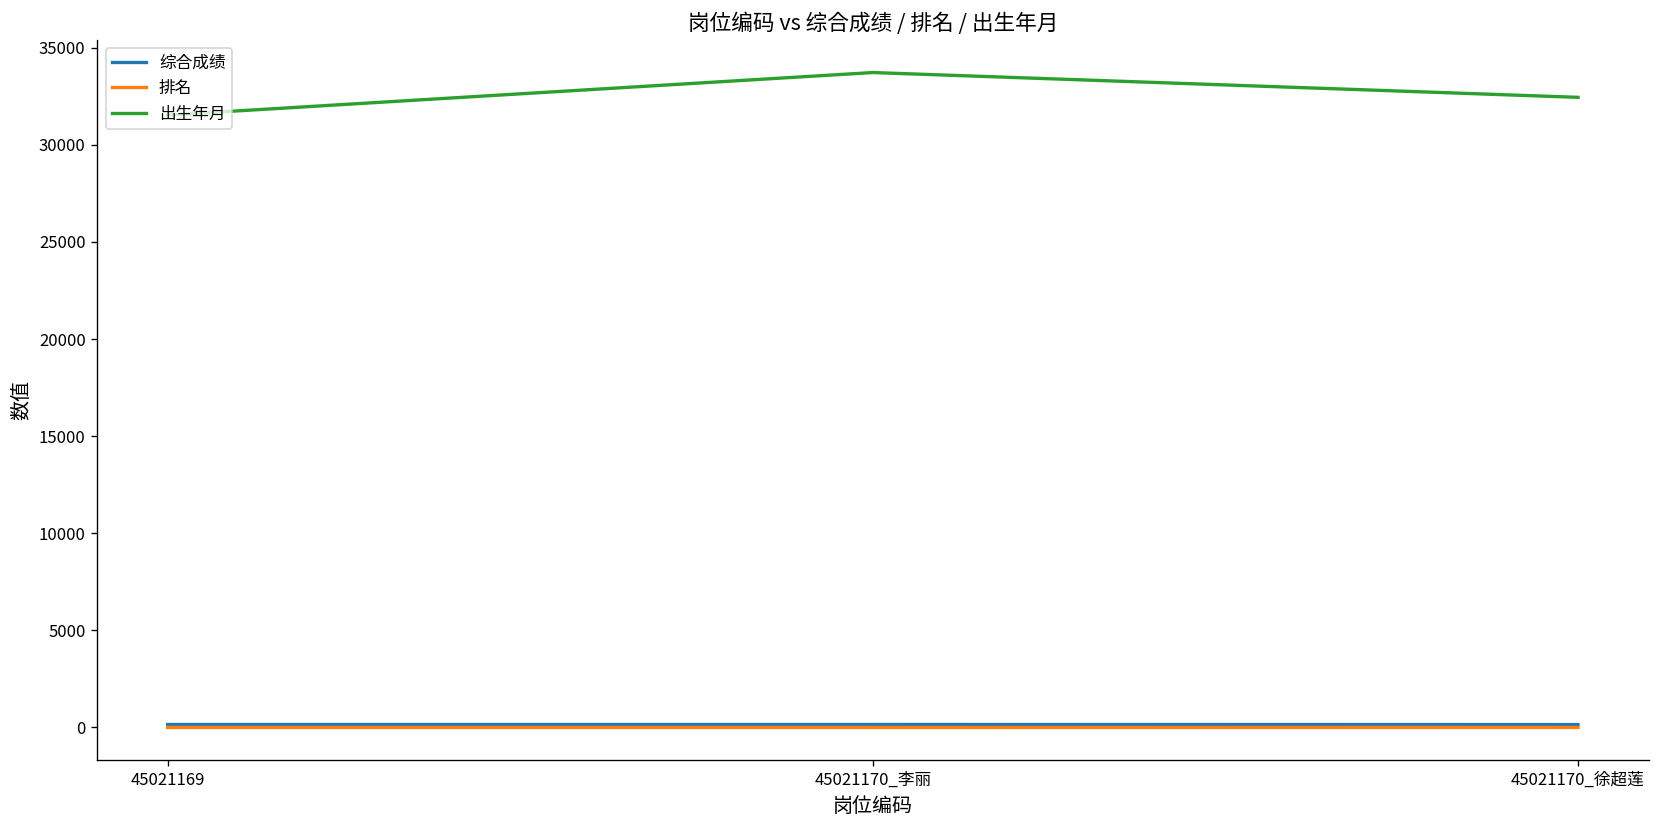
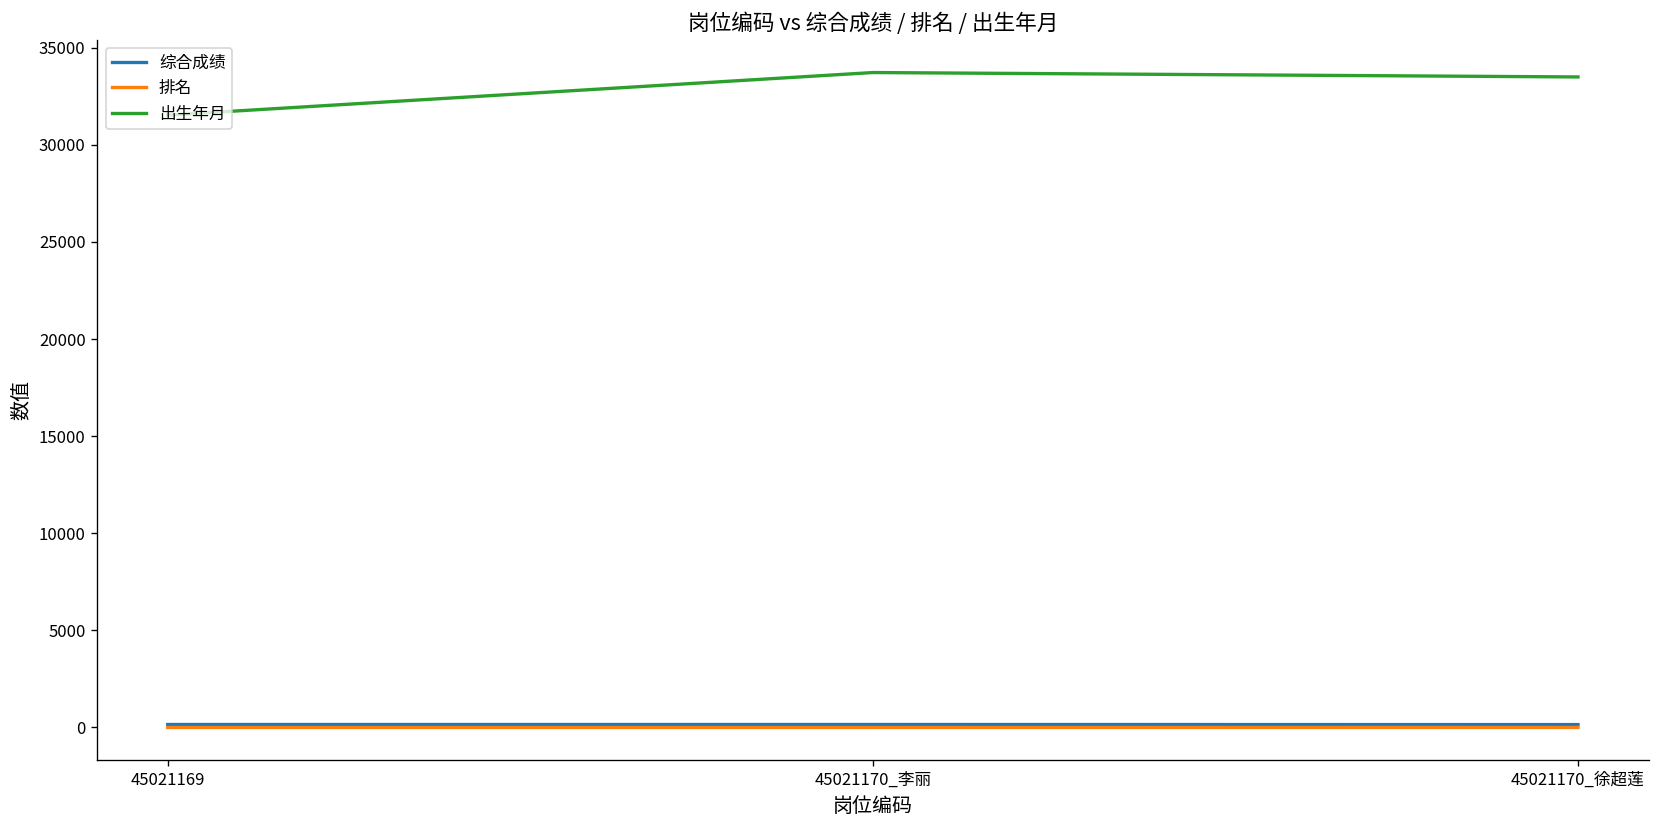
出生年月, 45021170_徐超莲: 32400 -> 33500
